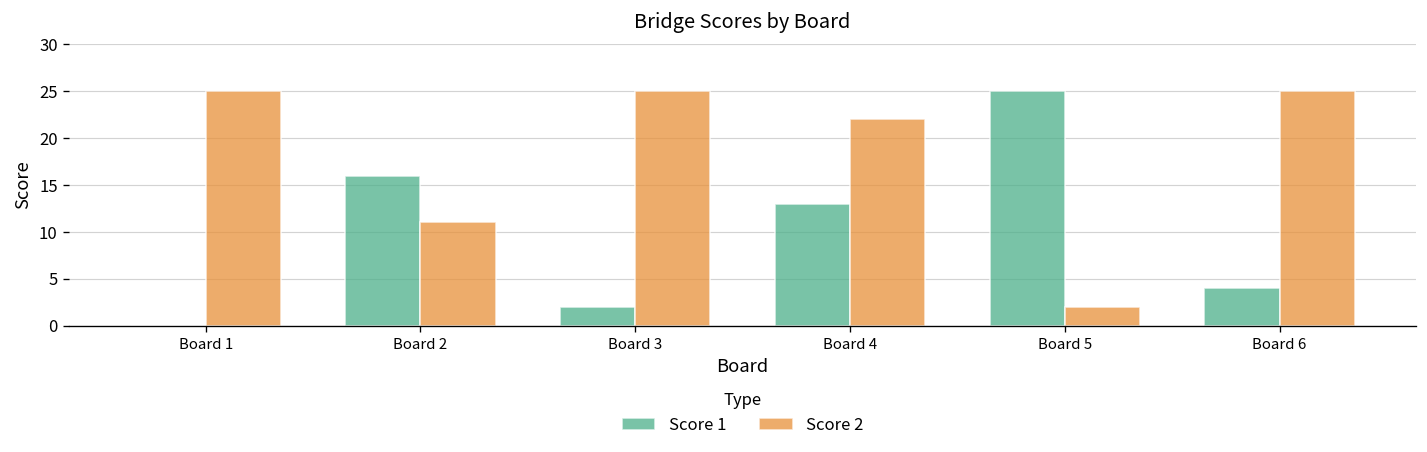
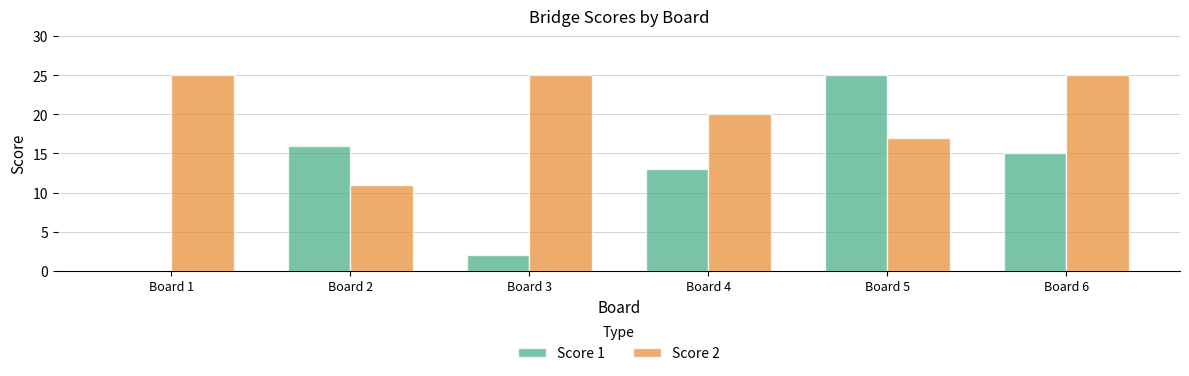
Score 2, Board 4: 22 -> 20
Score 2, Board 5: 2 -> 17
Score 1, Board 6: 4 -> 15
